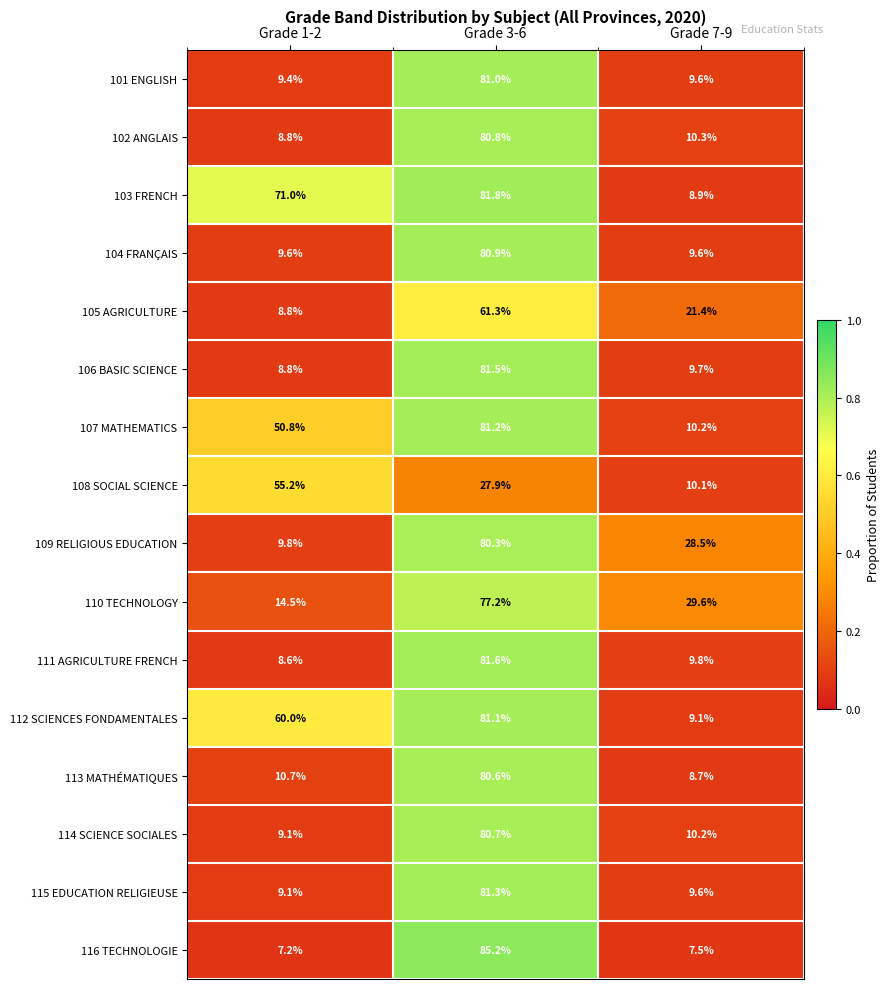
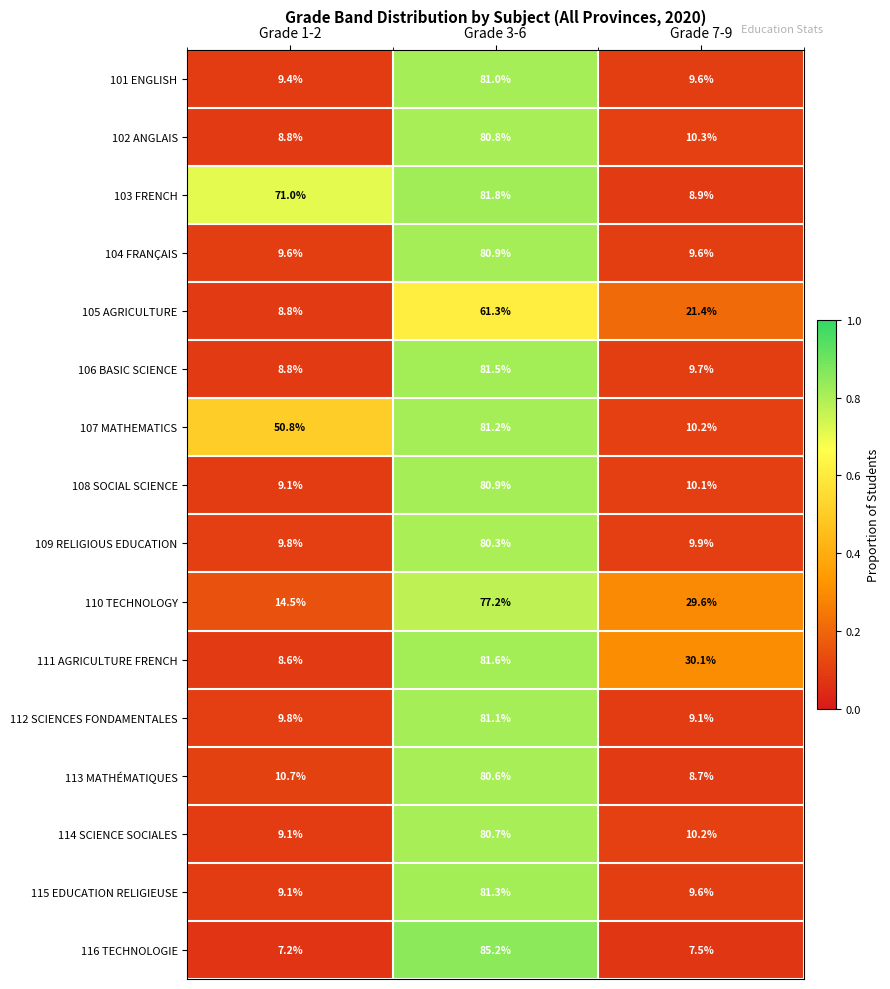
108 SOCIAL SCIENCE, Grade 1-2: 55.2% -> 9.1%
108 SOCIAL SCIENCE, Grade 3-6: 27.9% -> 80.9%
109 RELIGIOUS EDUCATION, Grade 7-9: 28.5% -> 9.9%
111 AGRICULTURE FRENCH, Grade 7-9: 9.8% -> 30.1%
112 SCIENCES FONDAMENTALES, Grade 1-2: 60.0% -> 9.8%
